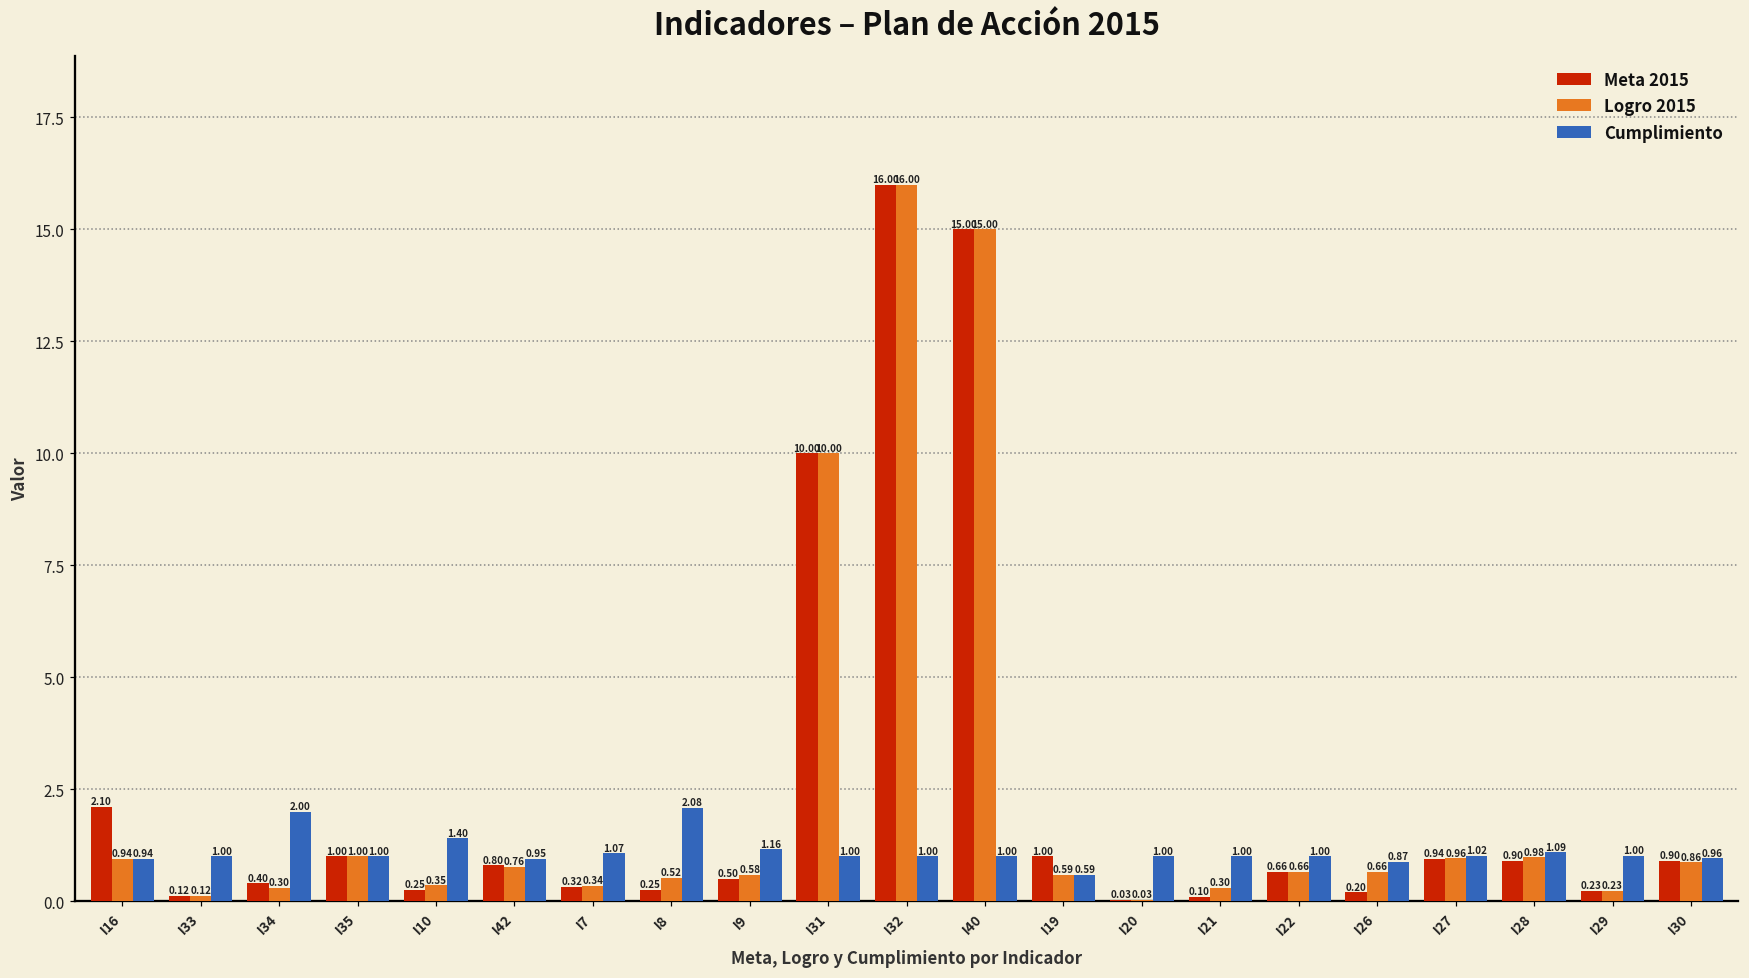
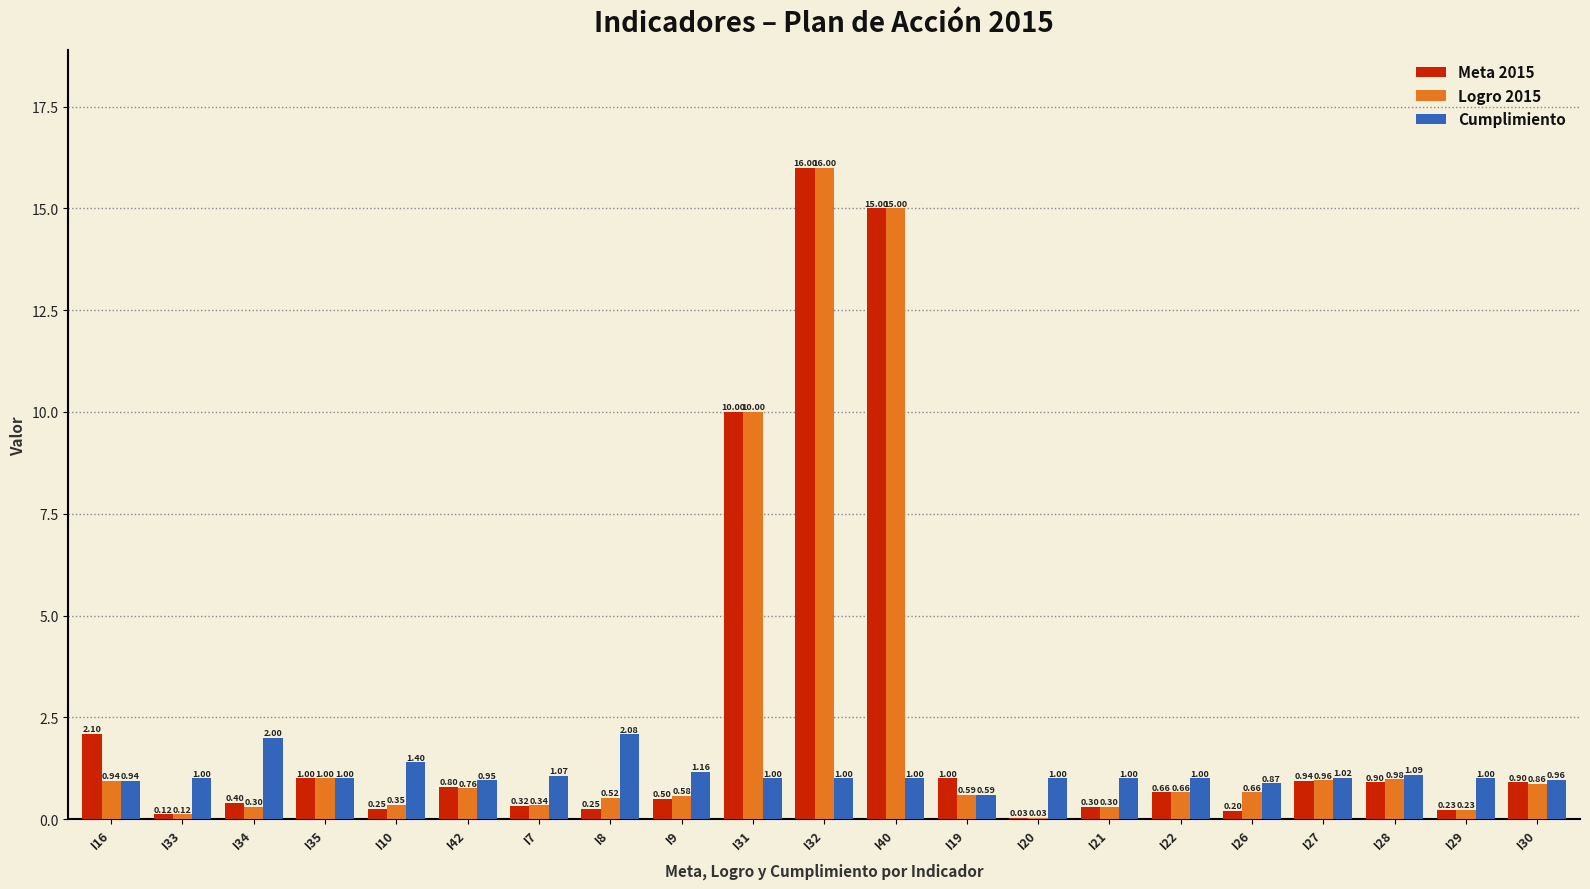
Meta 2015, I21: 0.10 -> 0.30
